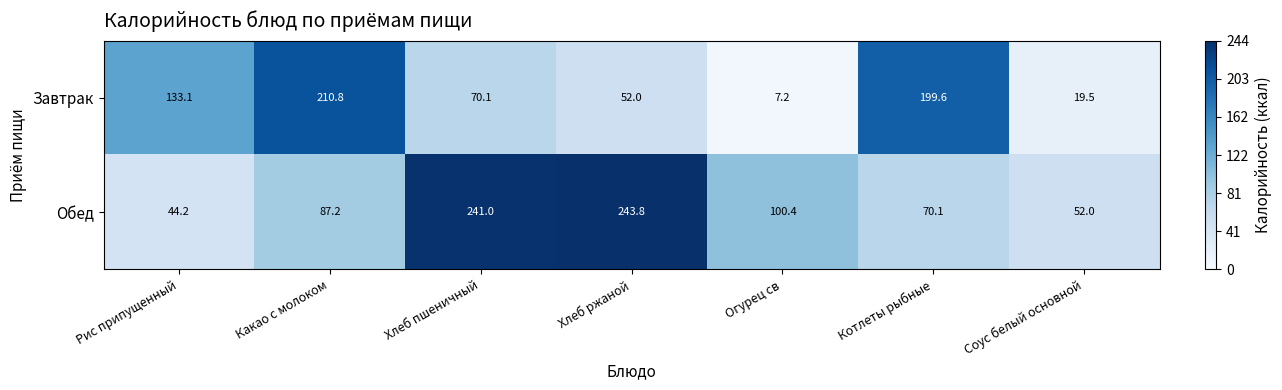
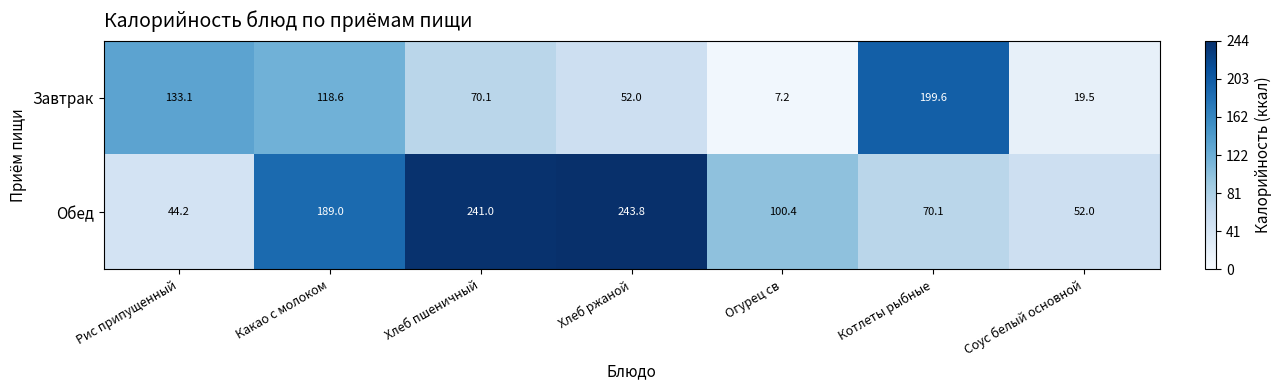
Завтрак, Какао с молоком: 210.8 -> 118.6
Обед, Какао с молоком: 87.2 -> 189.0
